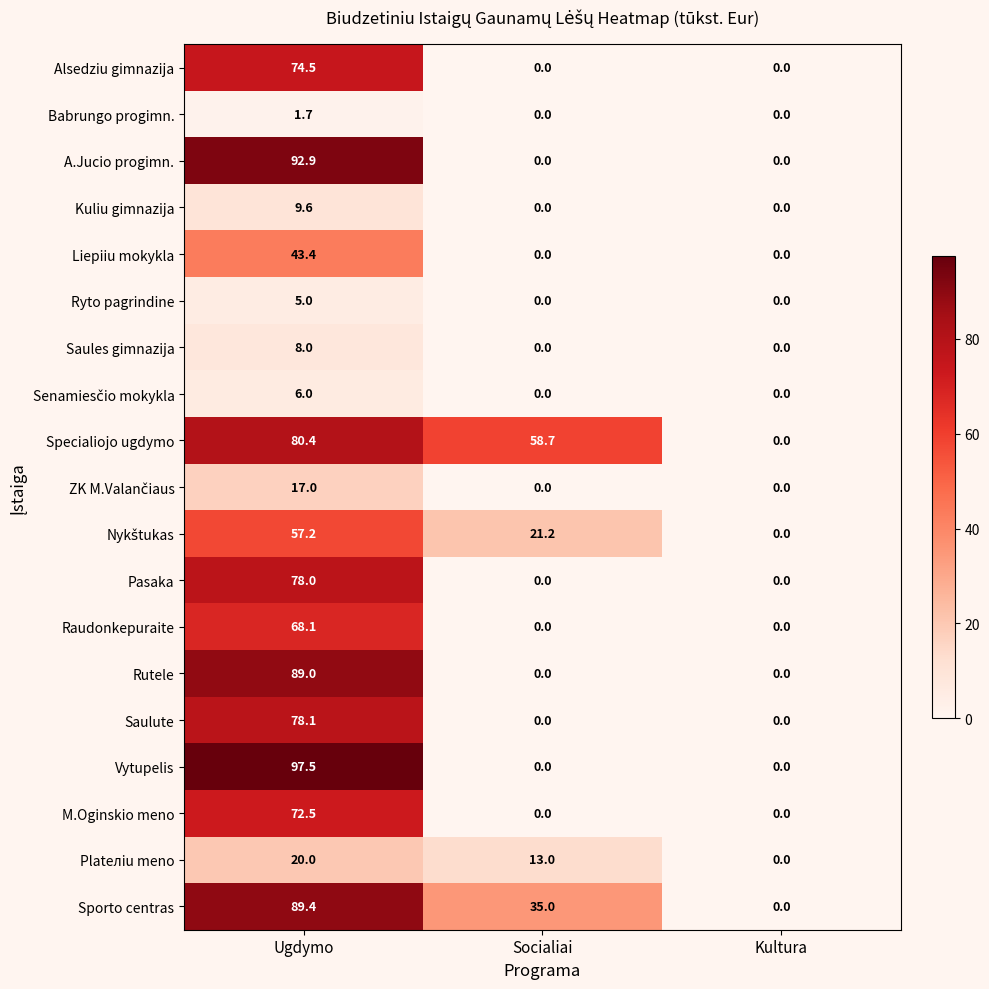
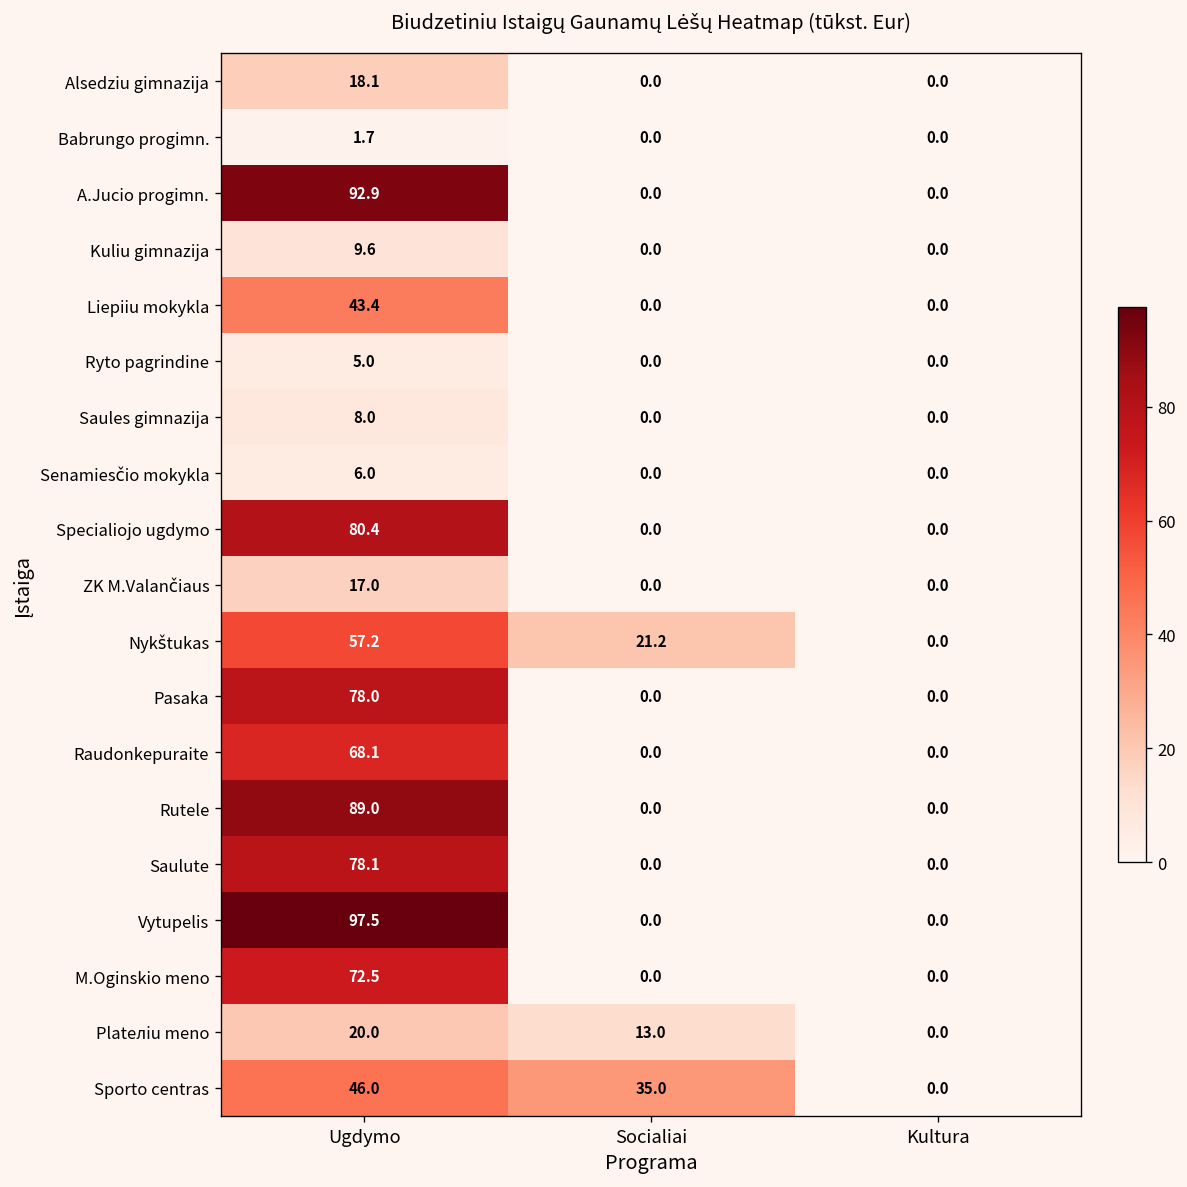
Alsedziu gimnazija, Ugdymo: 74.5 -> 18.1
Specialiojo ugdymo, Socialiai: 58.7 -> 0.0
Sporto centras, Ugdymo: 89.4 -> 46.0
